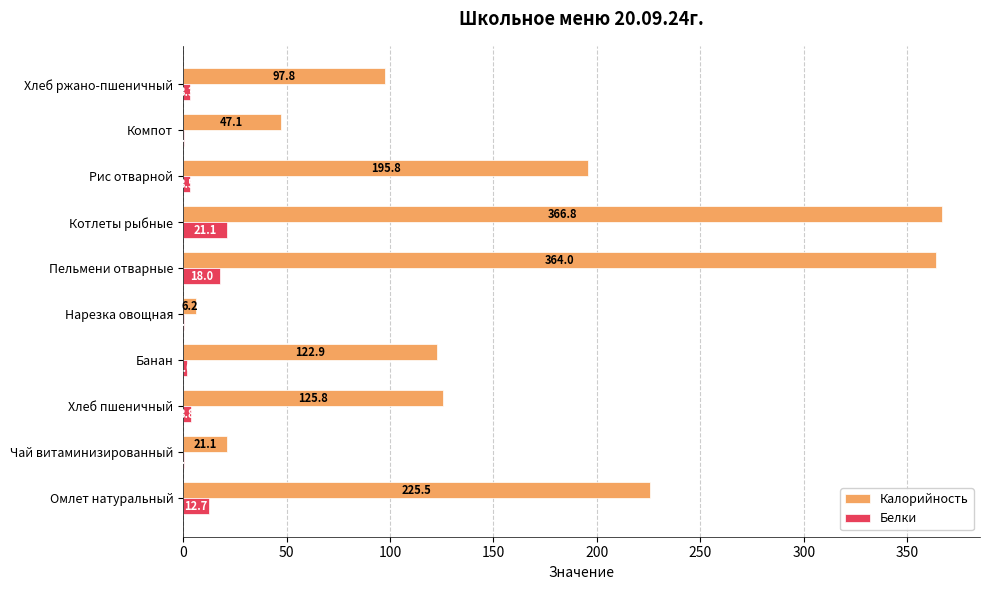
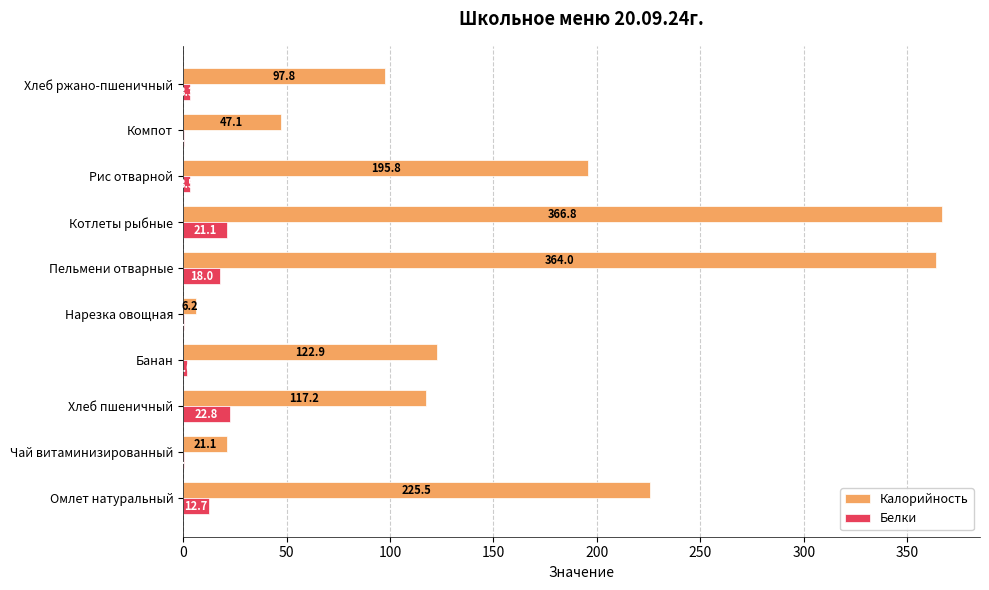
Калорийность, Хлеб пшеничный: 125.8 -> 117.2
Белки, Хлеб пшеничный: 4 -> 23
